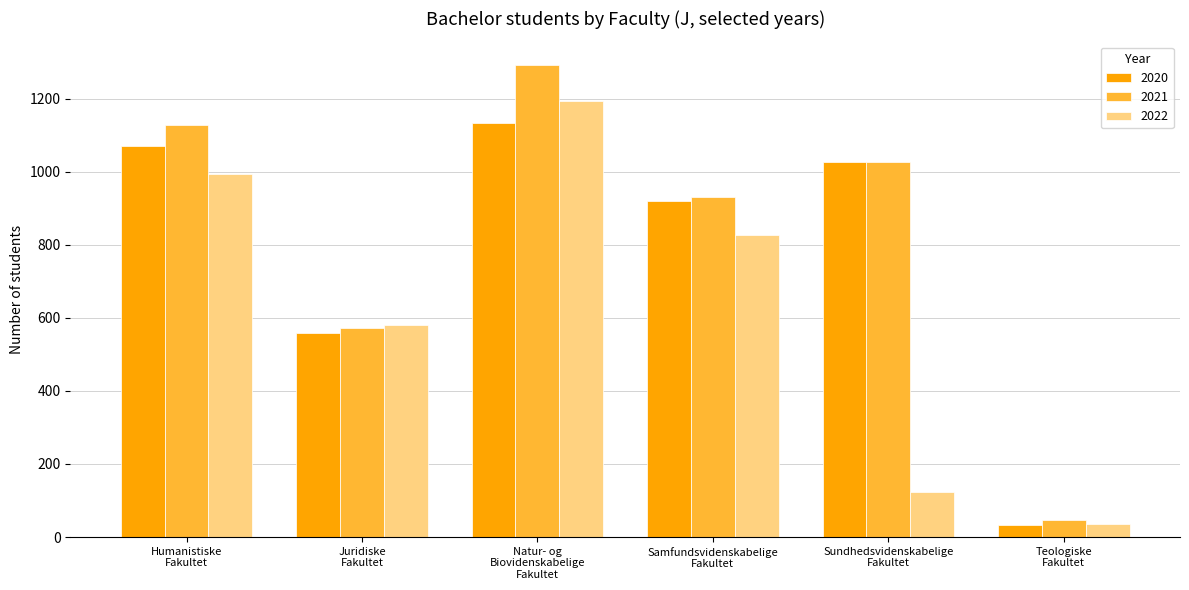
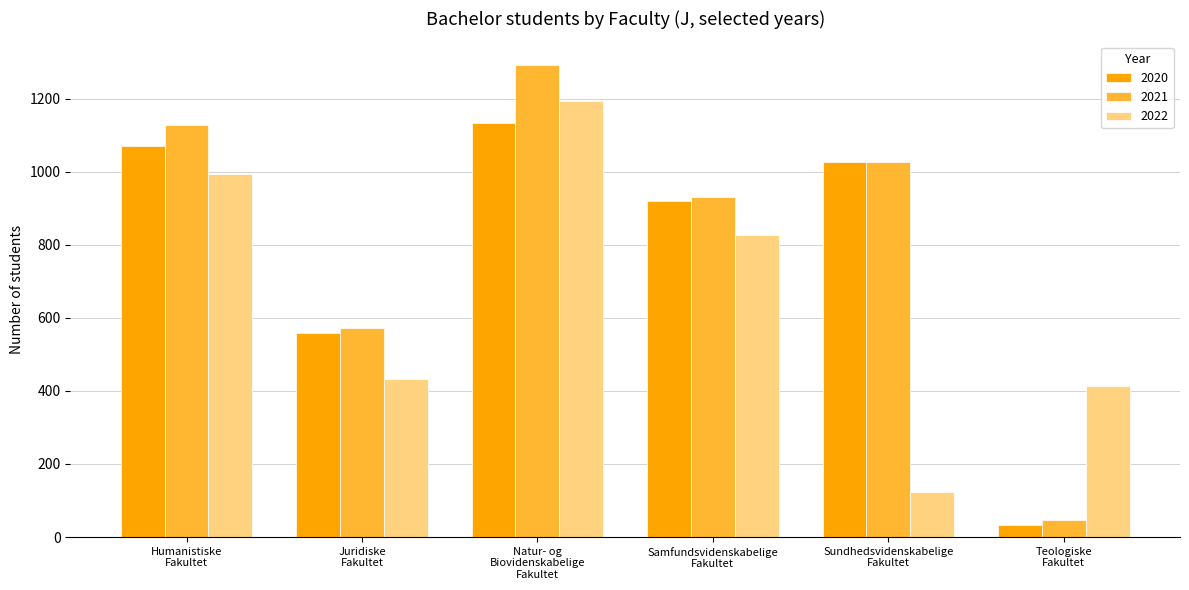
2022, Juridiske Fakultet: 580 -> 430
2022, Teologiske Fakultet: 40 -> 410
